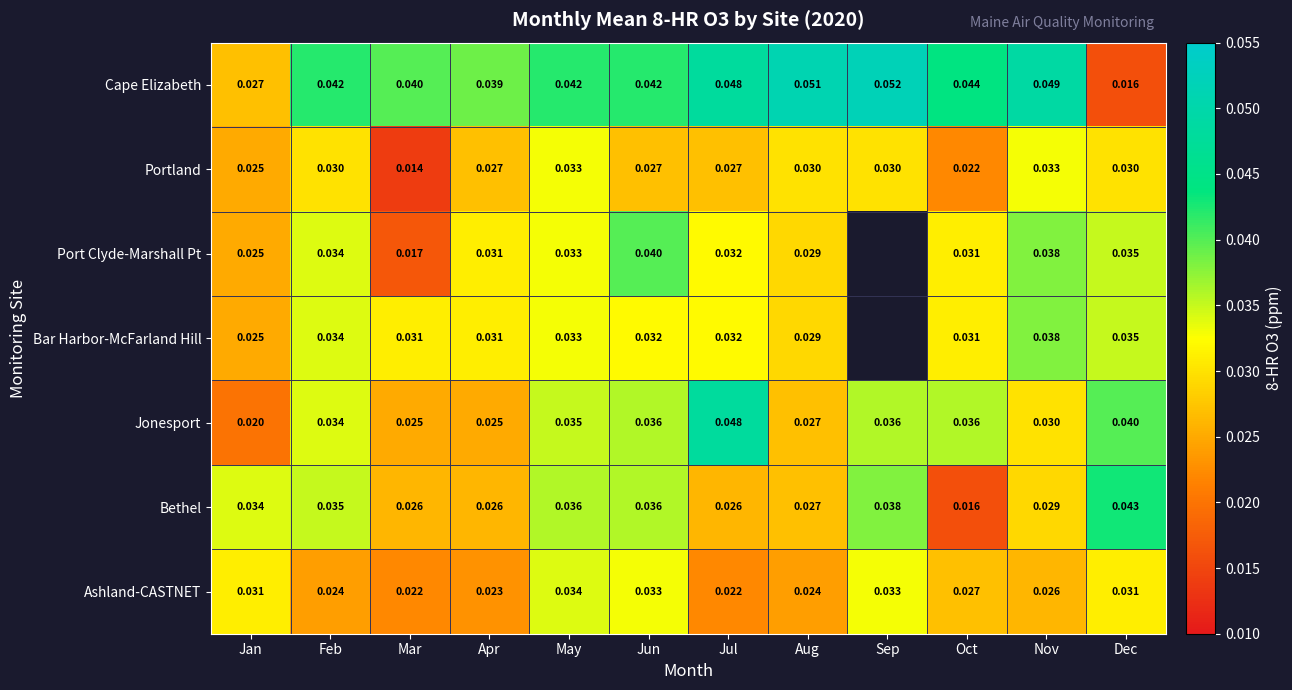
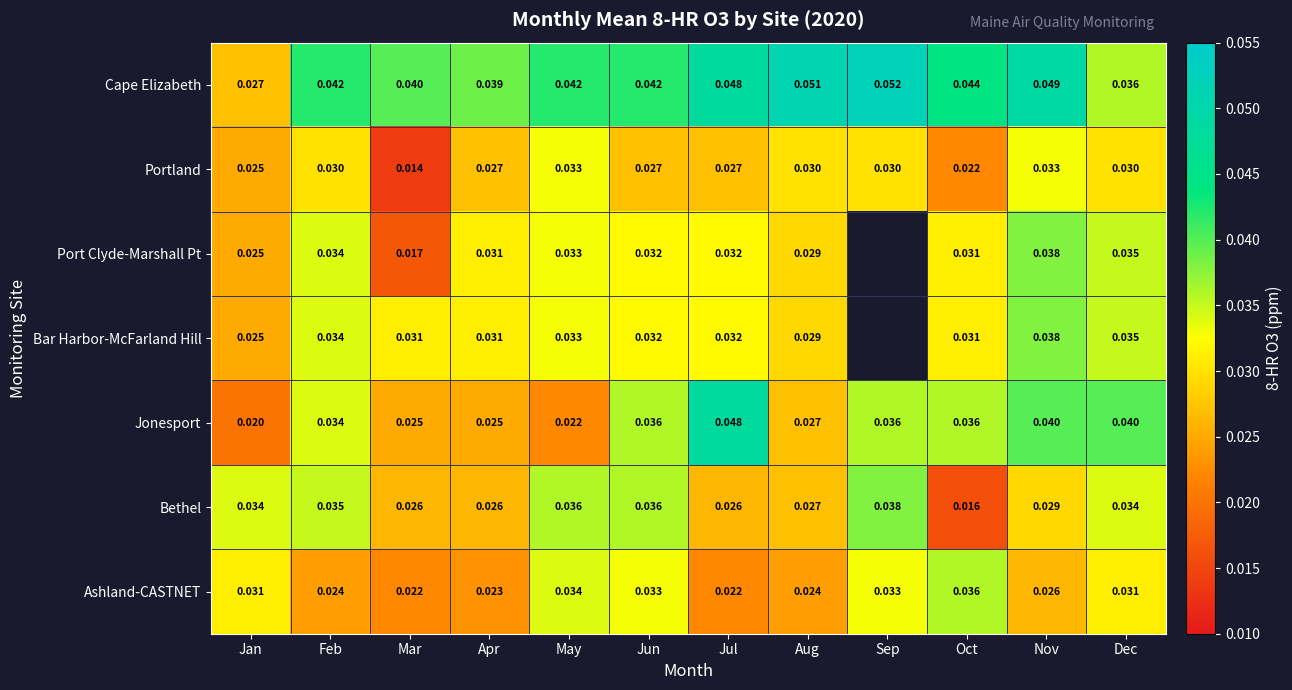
Cape Elizabeth, Dec: 0.016 -> 0.036
Port Clyde-Marshall Pt, Jun: 0.040 -> 0.032
Jonesport, May: 0.035 -> 0.022
Jonesport, Nov: 0.030 -> 0.040
Bethel, Dec: 0.043 -> 0.034
Ashland-CASTNET, Oct: 0.027 -> 0.036
